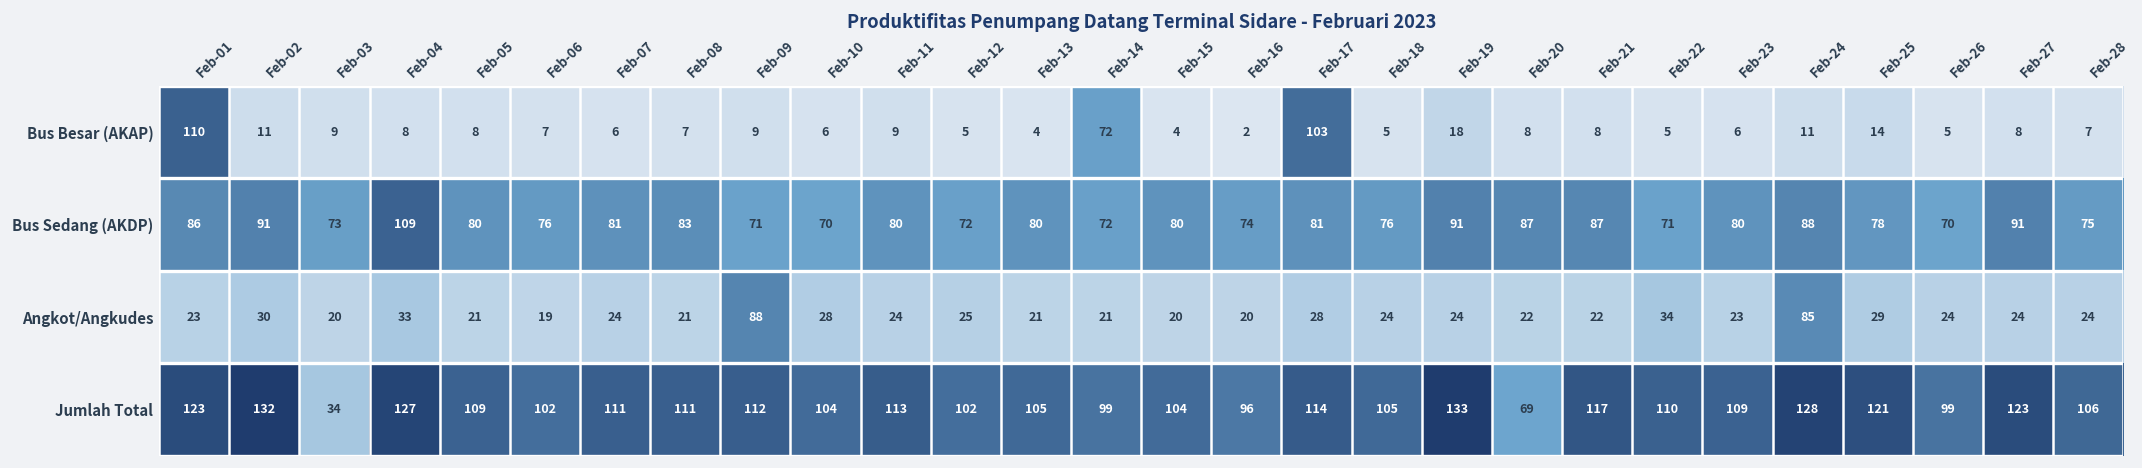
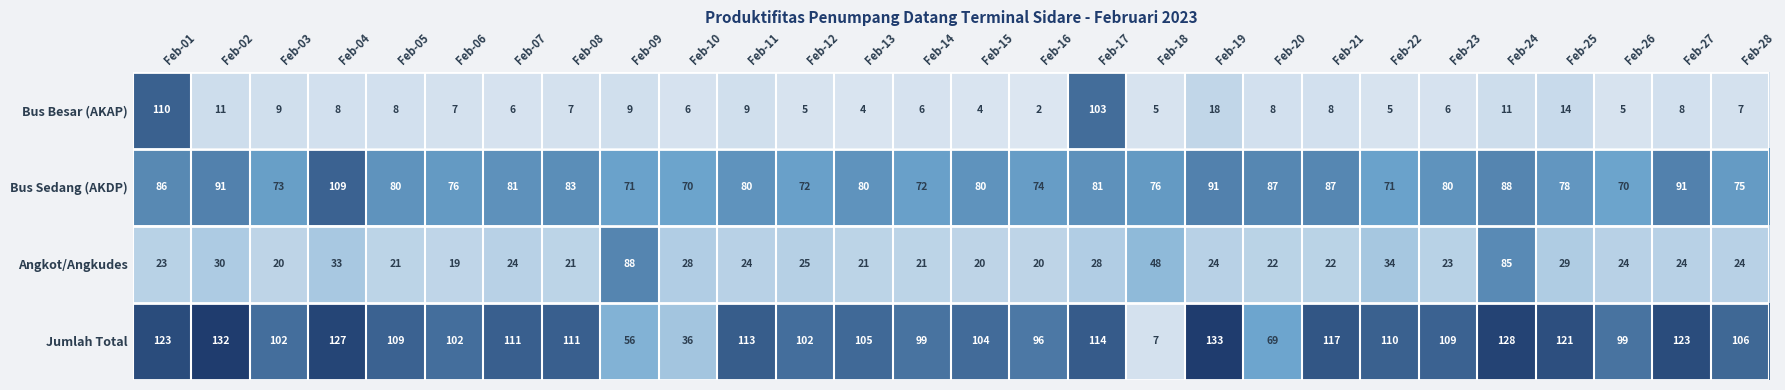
Bus Besar (AKAP), Feb-14: 72 -> 6
Angkot/Angkudes, Feb-18: 24 -> 48
Jumlah Total, Feb-03: 34 -> 102
Jumlah Total, Feb-09: 112 -> 56
Jumlah Total, Feb-10: 104 -> 36
Jumlah Total, Feb-18: 105 -> 7
